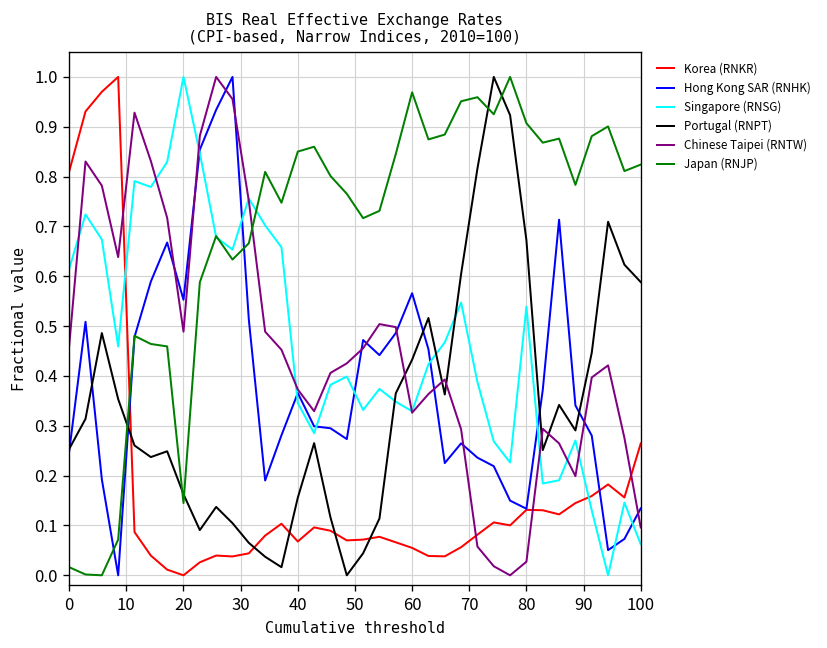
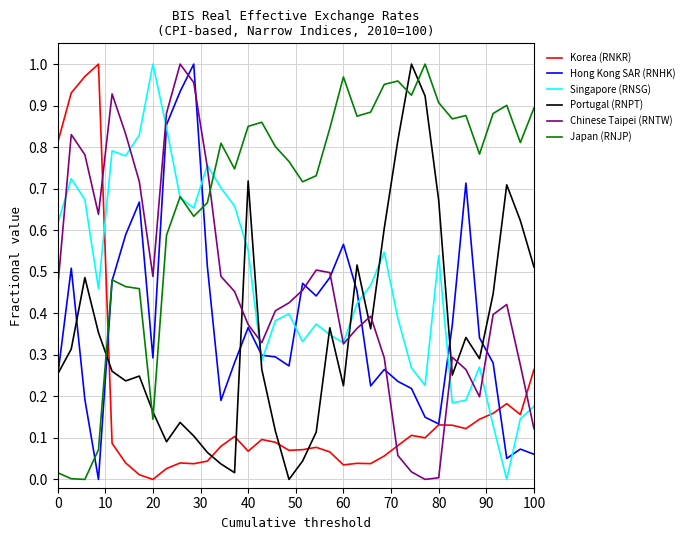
Hong Kong SAR (RNHK), 20: 0.55 -> 0.29
Singapore (RNSG), 40: 0.35 -> 0.55
Portugal (RNPT), 40: 0.16 -> 0.72
Korea (RNKR), 60: 0.05 -> 0.04
Portugal (RNPT), 60: 0.43 -> 0.23
Chinese Taipei (RNTW), 80: 0.03 -> 0.00
Hong Kong SAR (RNHK), 100: 0.13 -> 0.06
Singapore (RNSG), 100: 0.06 -> 0.18
Portugal (RNPT), 100: 0.59 -> 0.51
Chinese Taipei (RNTW), 100: 0.10 -> 0.12
Japan (RNJP), 100: 0.82 -> 0.89
